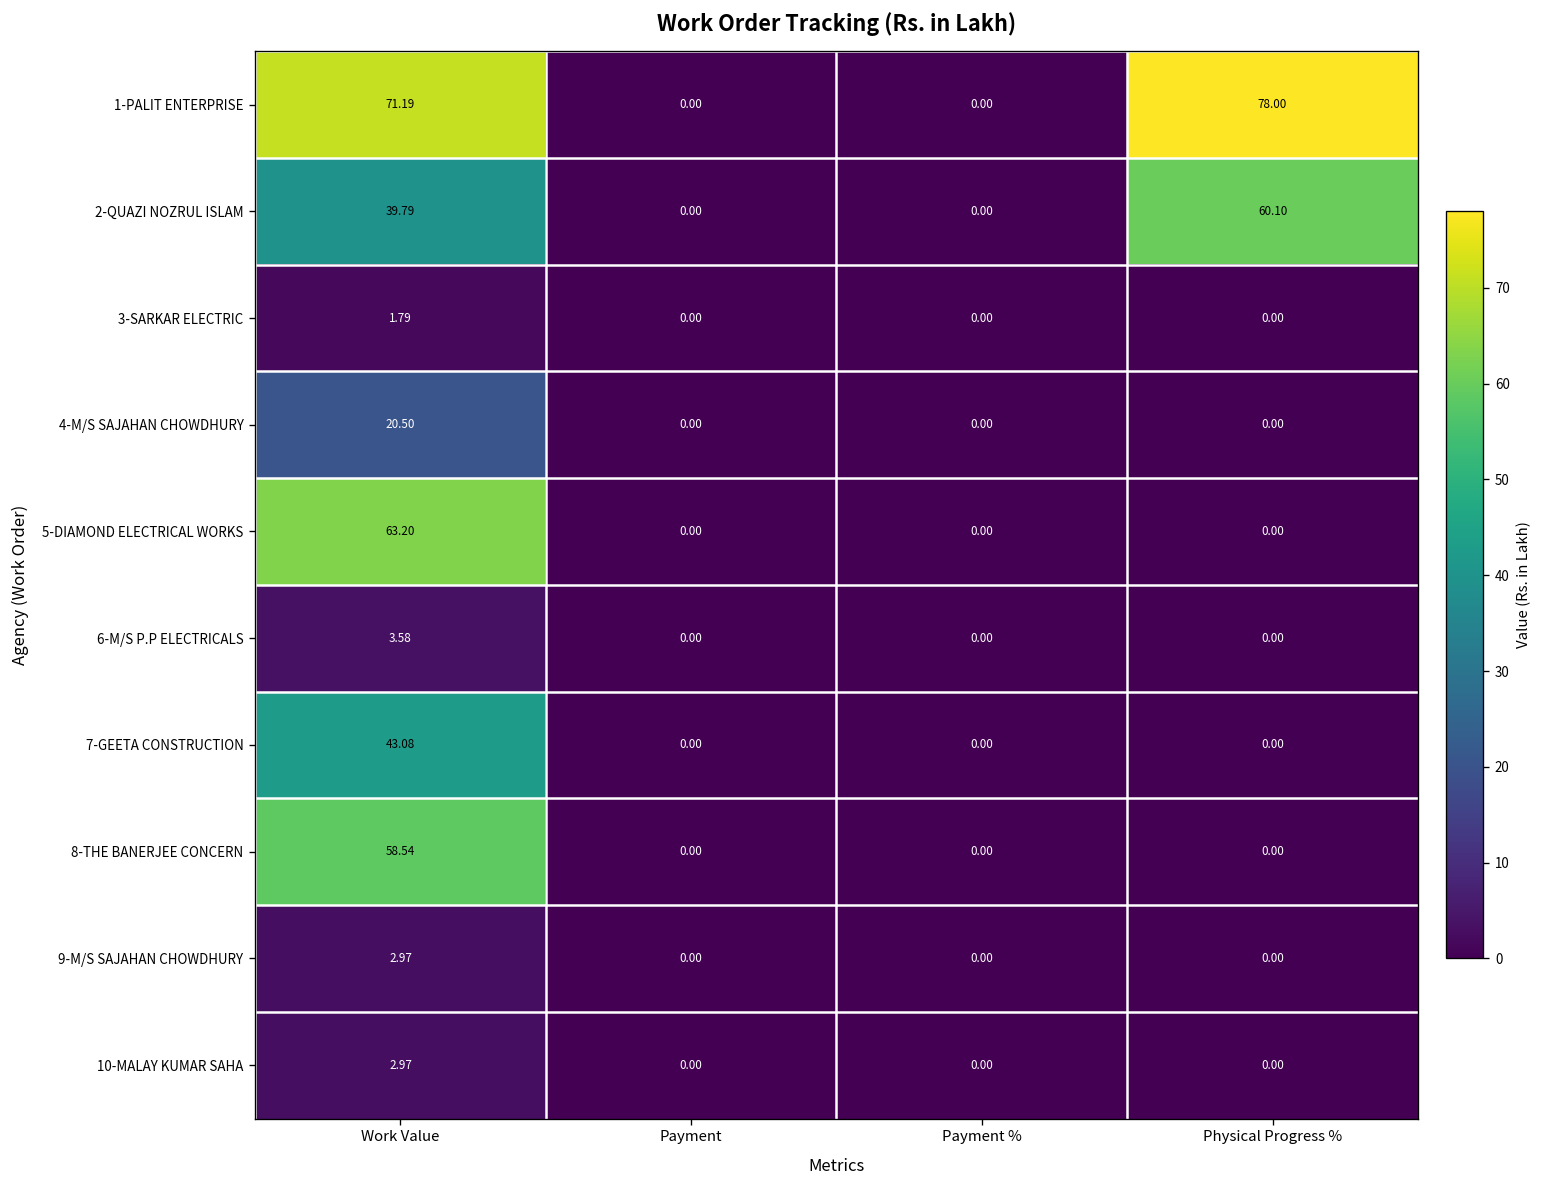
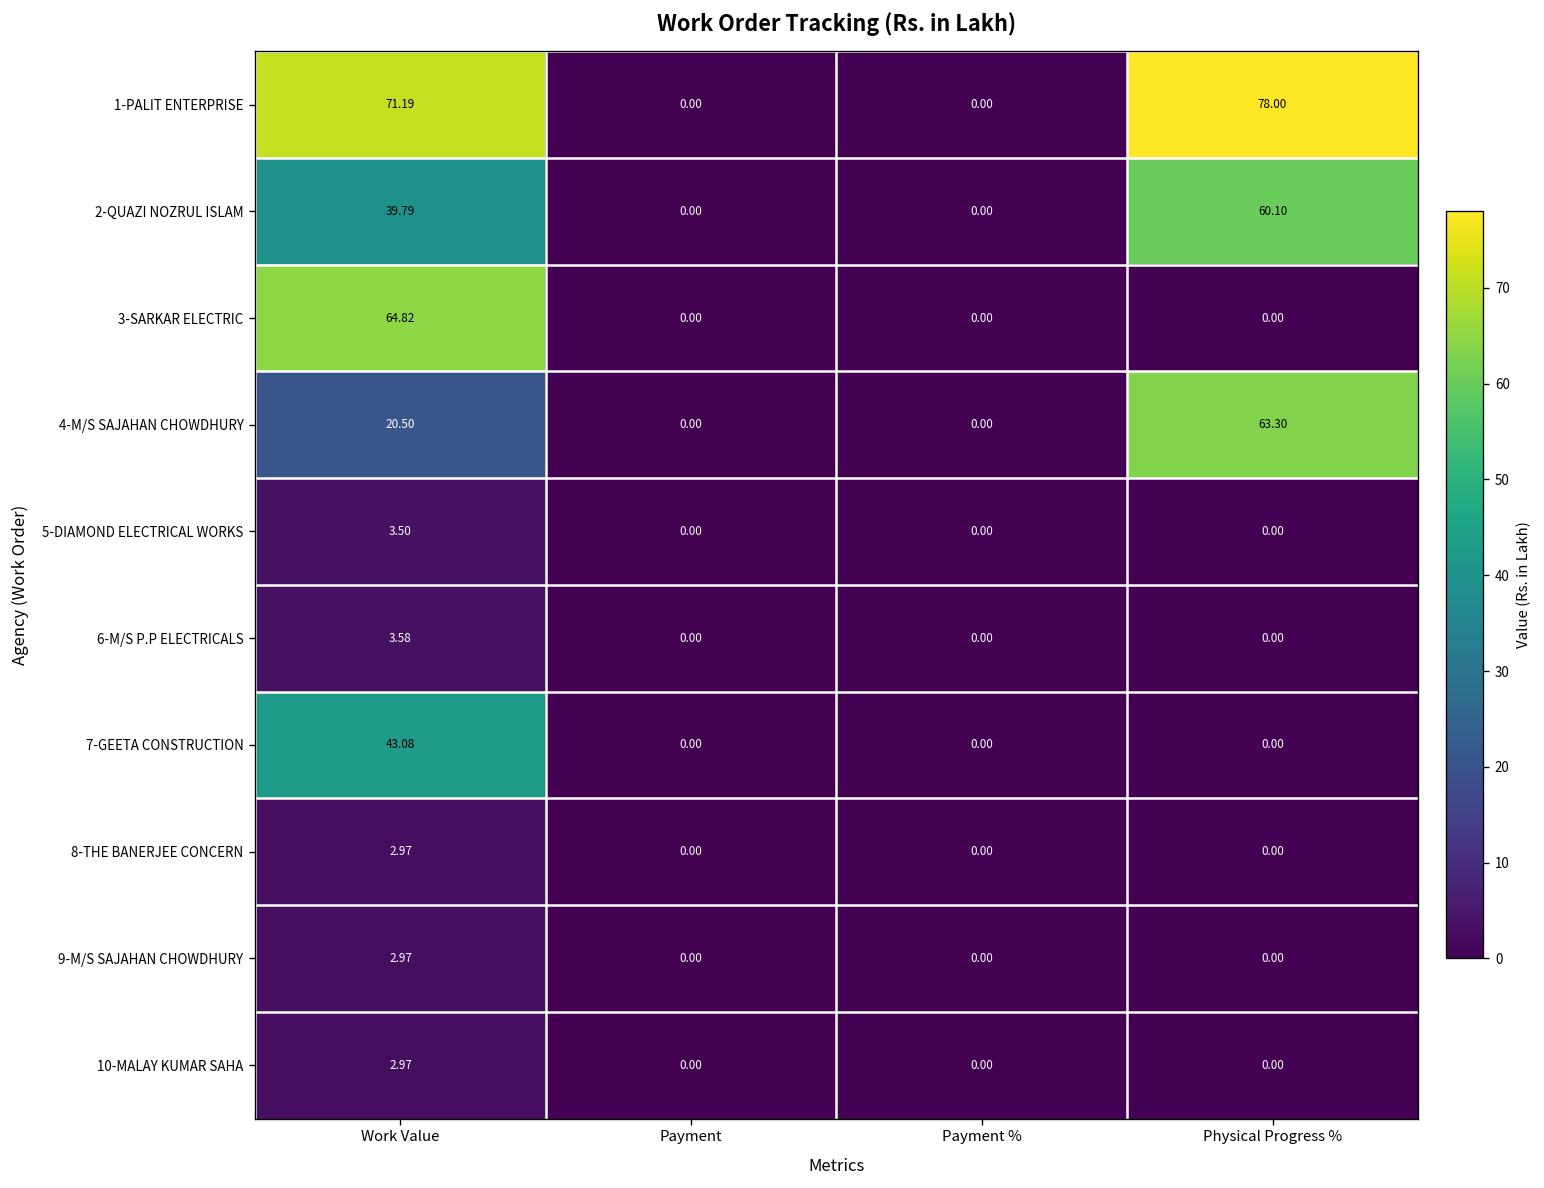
3-SARKAR ELECTRIC, Work Value: 1.79 -> 64.82
4-M/S SAJAHAN CHOWDHURY, Physical Progress %: 0.00 -> 63.30
5-DIAMOND ELECTRICAL WORKS, Work Value: 63.20 -> 3.50
8-THE BANERJEE CONCERN, Work Value: 58.54 -> 2.97
